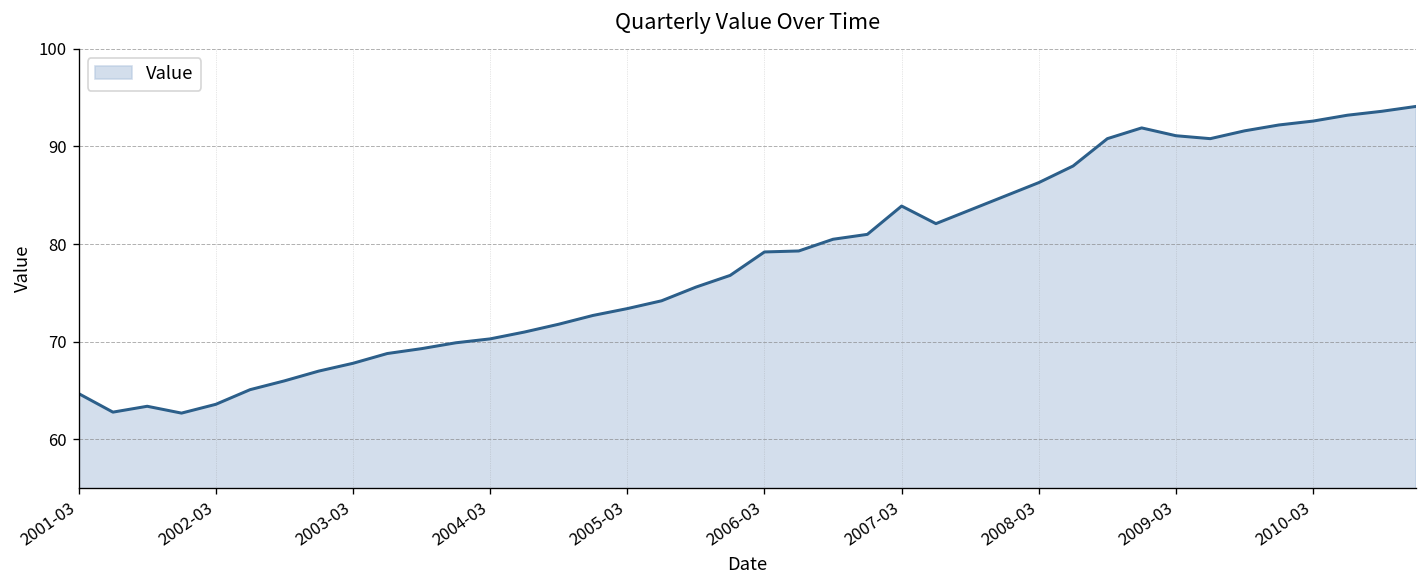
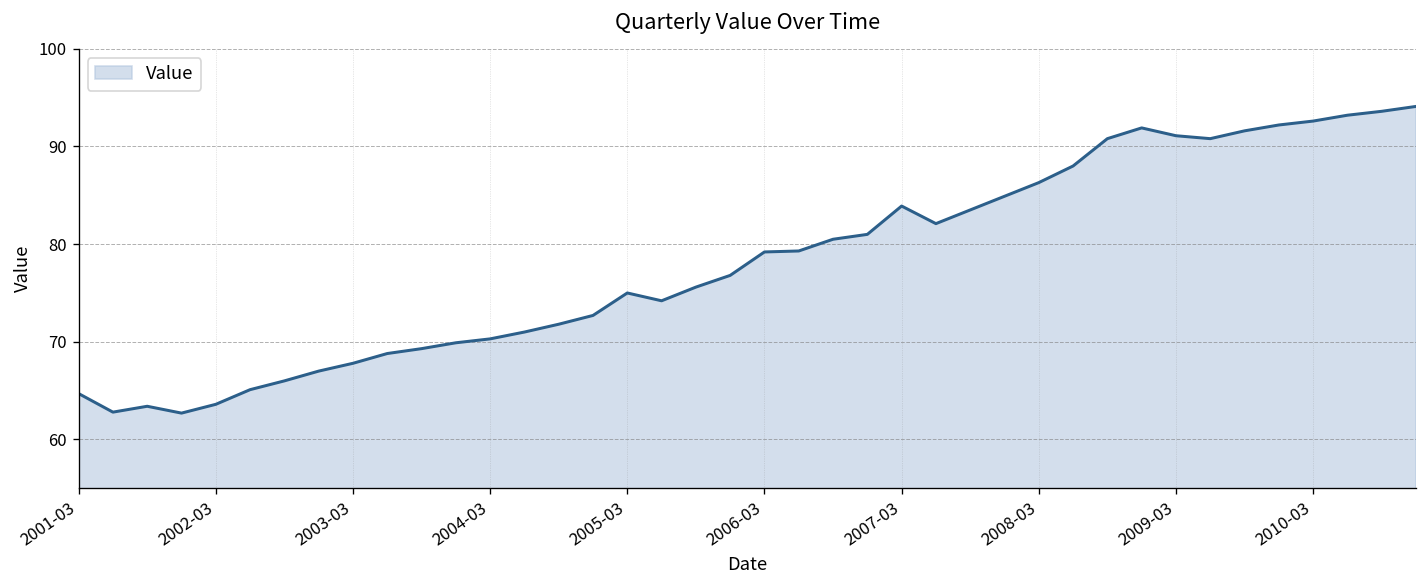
2005-03: 73 -> 75
